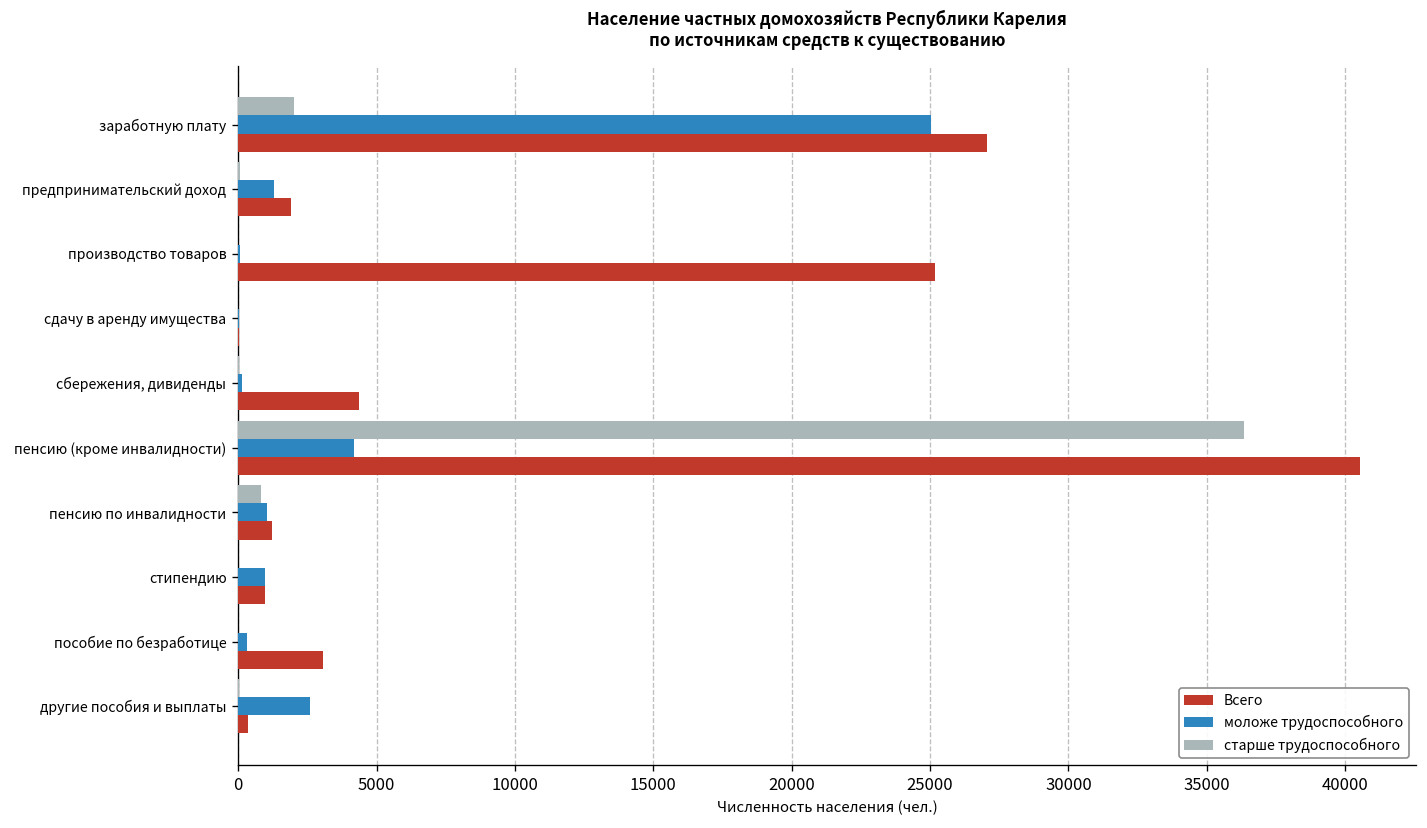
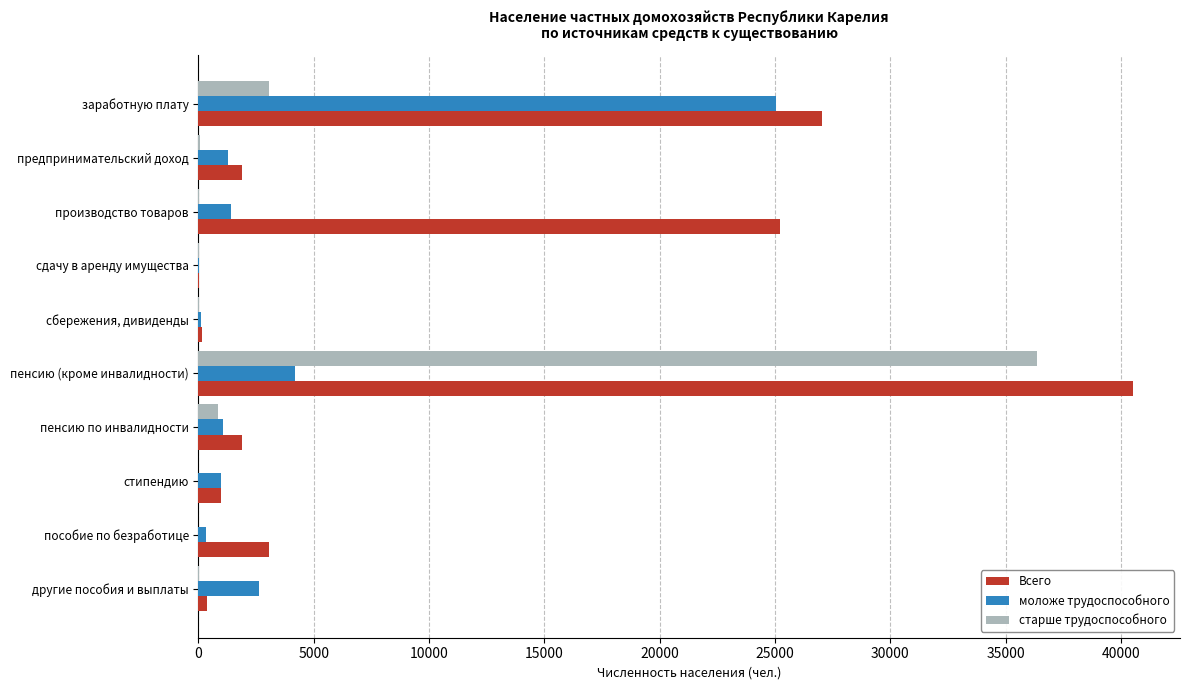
старше трудоспособного, заработную плату: 2000 -> 3100
моложе трудоспособного, производство товаров: 100 -> 1400
Всего, сбережения, дивиденды: 4400 -> 100
Всего, пенсию по инвалидности: 1200 -> 1900
